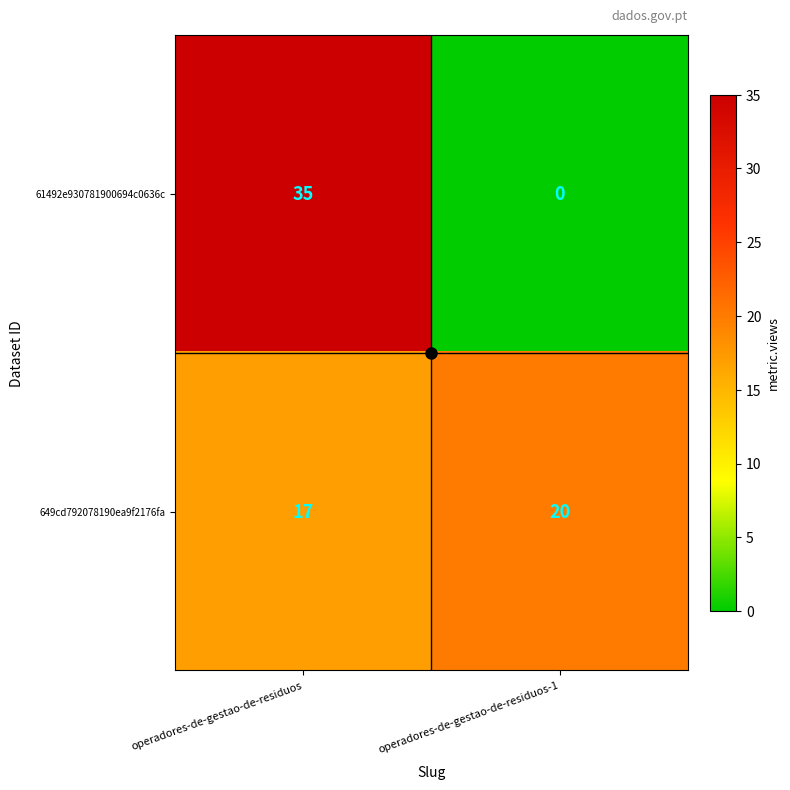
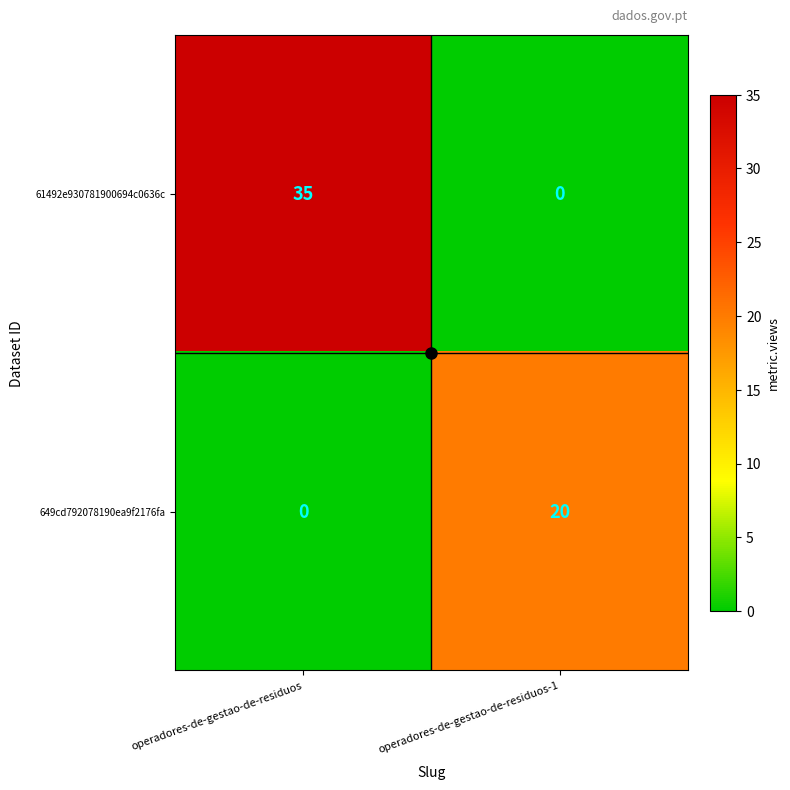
649cd792078190ea9f2176fa, operadores-de-gestao-de-residuos: 17 -> 0
